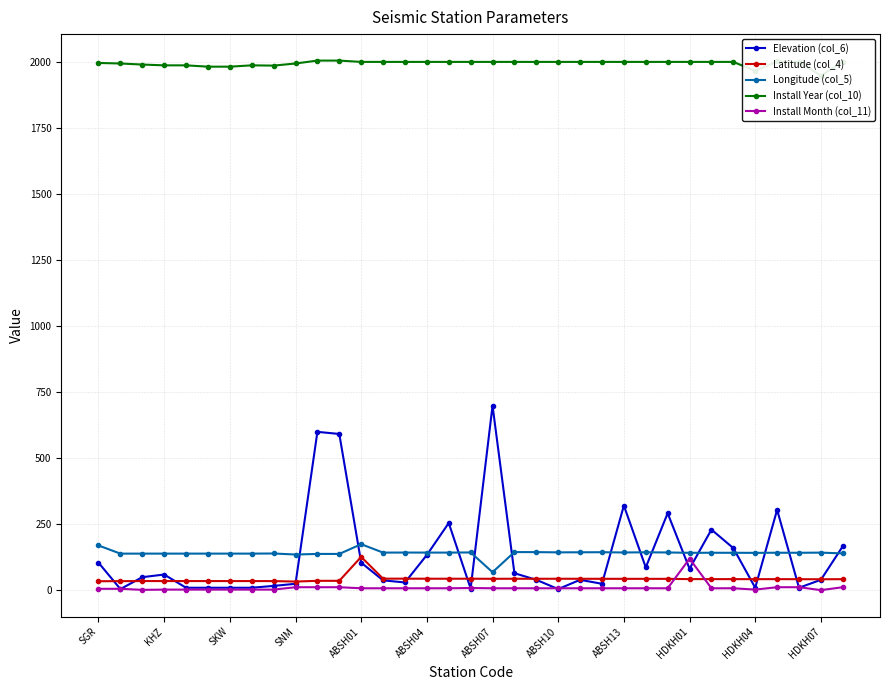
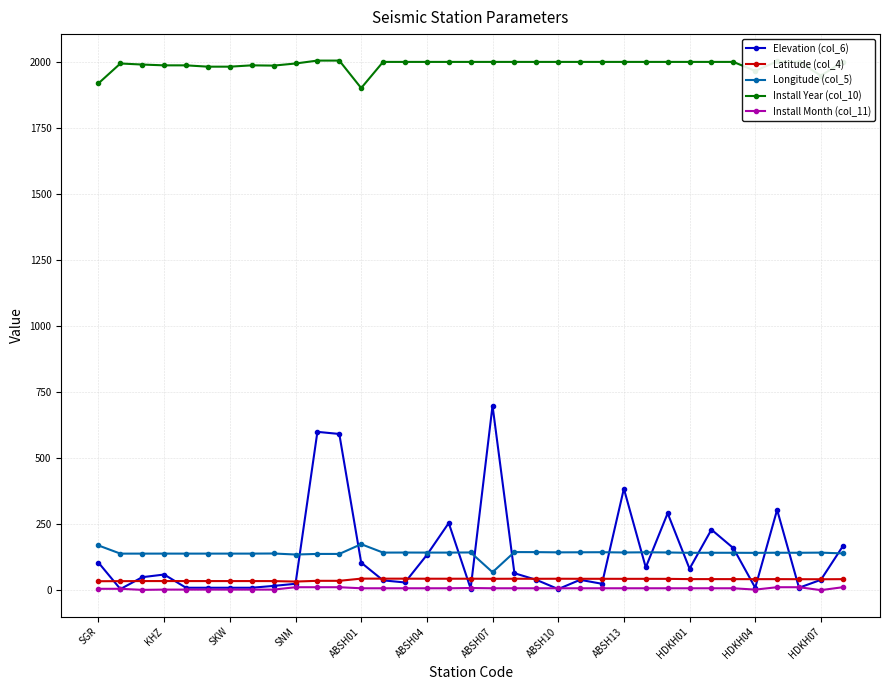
Install Year (col_10), SGR: 2000 -> 1920
Latitude (col_4), ABSH01: 130 -> 40
Install Year (col_10), ABSH01: 2000 -> 1900
Elevation (col_6), ABSH13: 320 -> 390
Install Month (col_11), HDKH01: 120 -> 10
